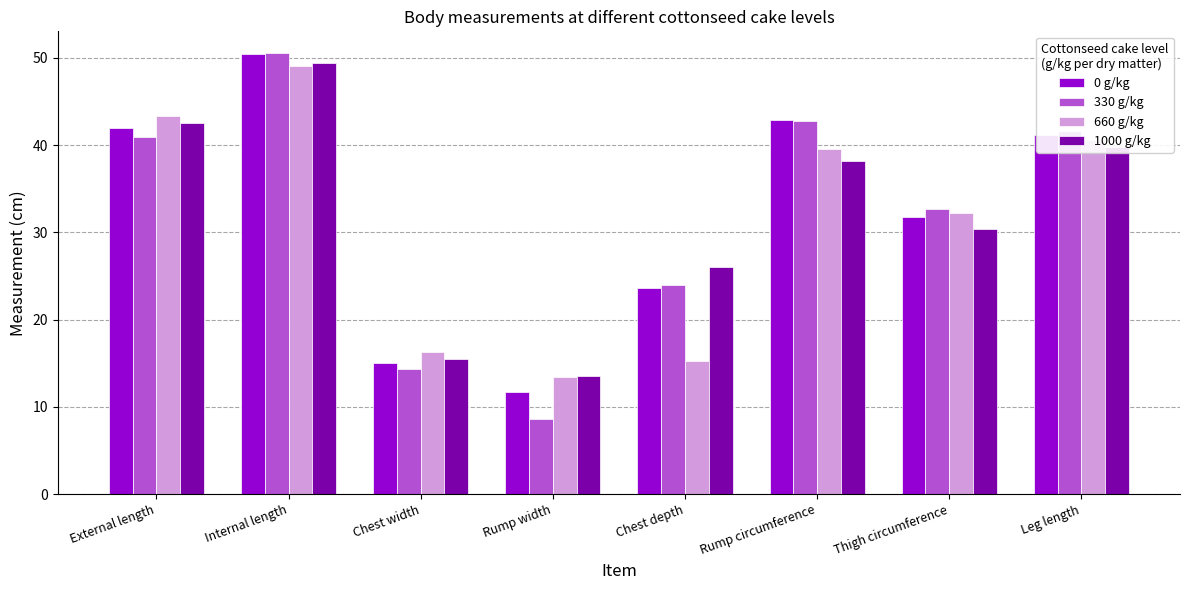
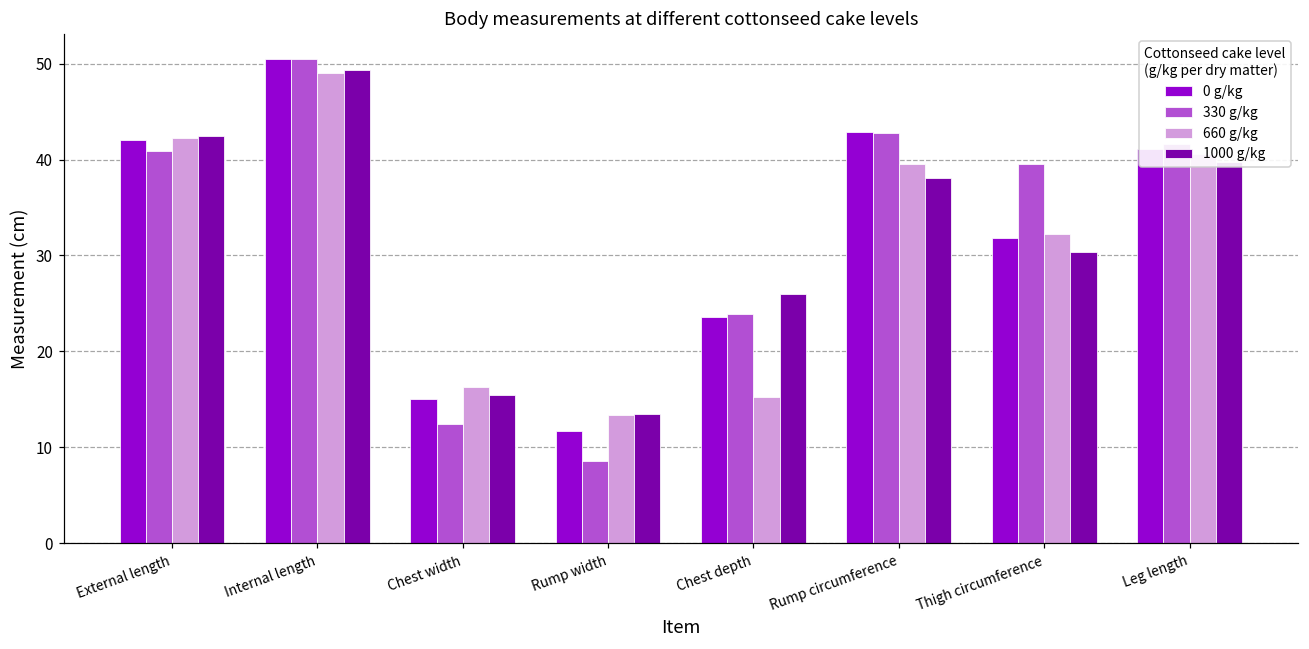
660 g/kg, External length: 43 -> 42
330 g/kg, Chest width: 14 -> 12
330 g/kg, Thigh circumference: 33 -> 39
